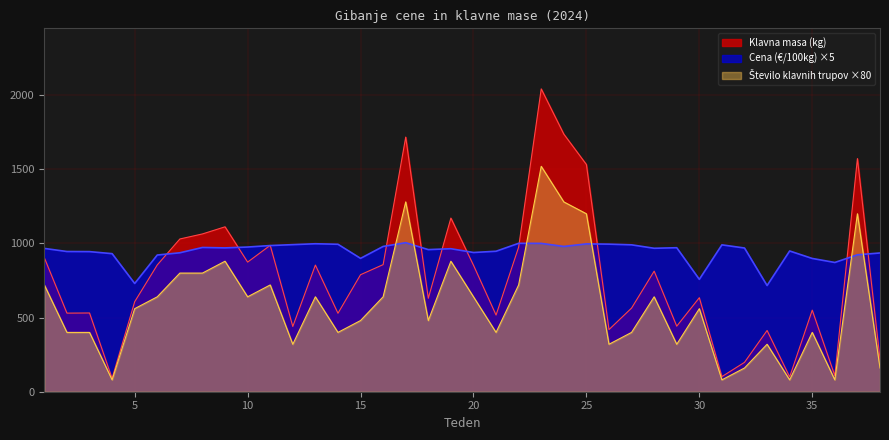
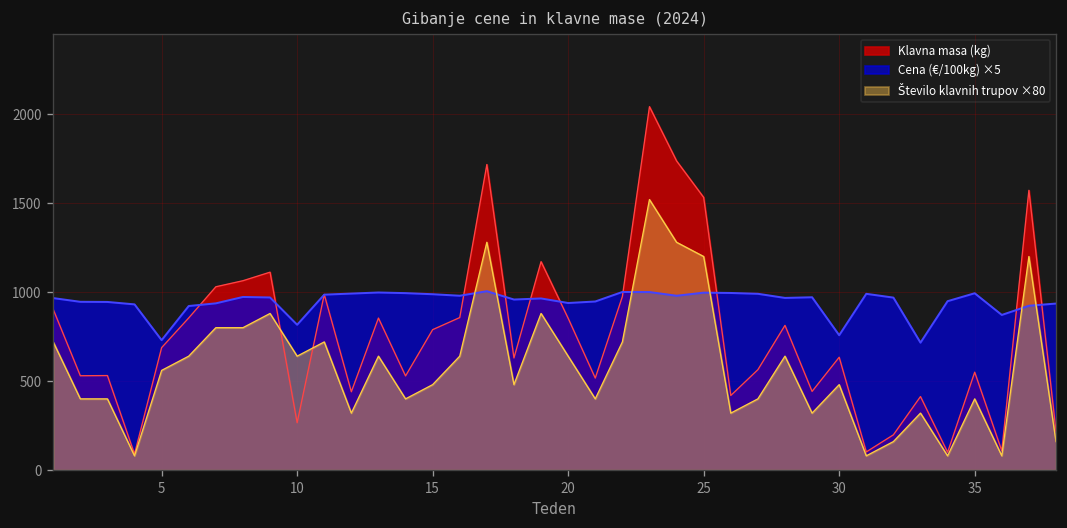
Klavna masa (kg), 5: 610 -> 690
Klavna masa (kg), 10: 870 -> 270
Cena (€/100kg) ×5, 10: 980 -> 820
Cena (€/100kg) ×5, 15: 900 -> 990
Število klavnih trupov ×80, 30: 560 -> 480
Cena (€/100kg) ×5, 35: 900 -> 990
